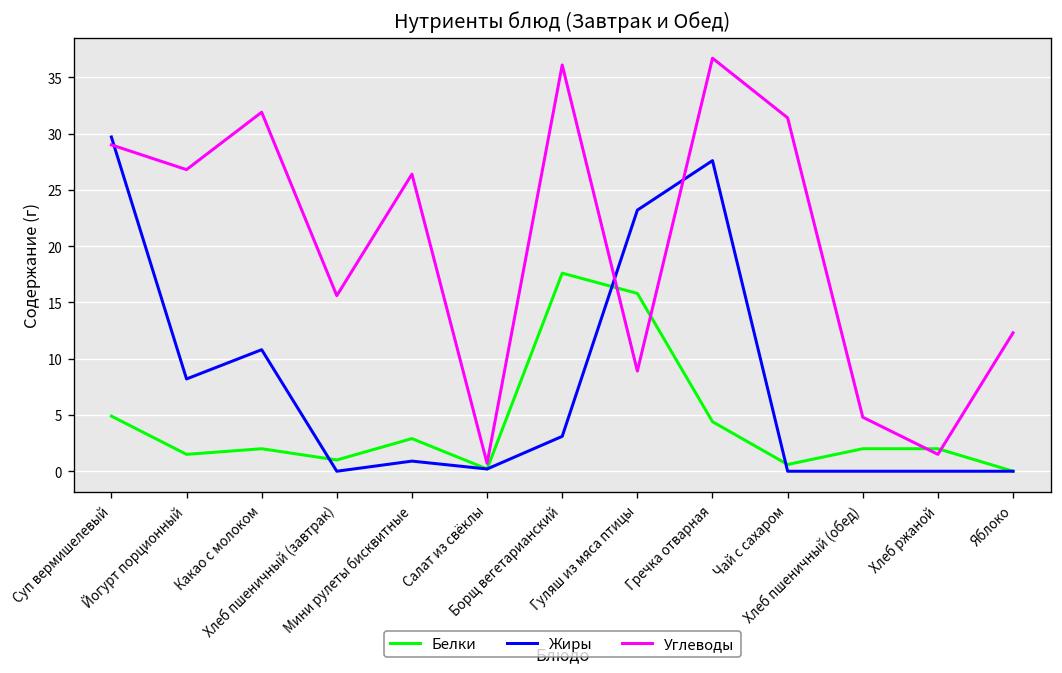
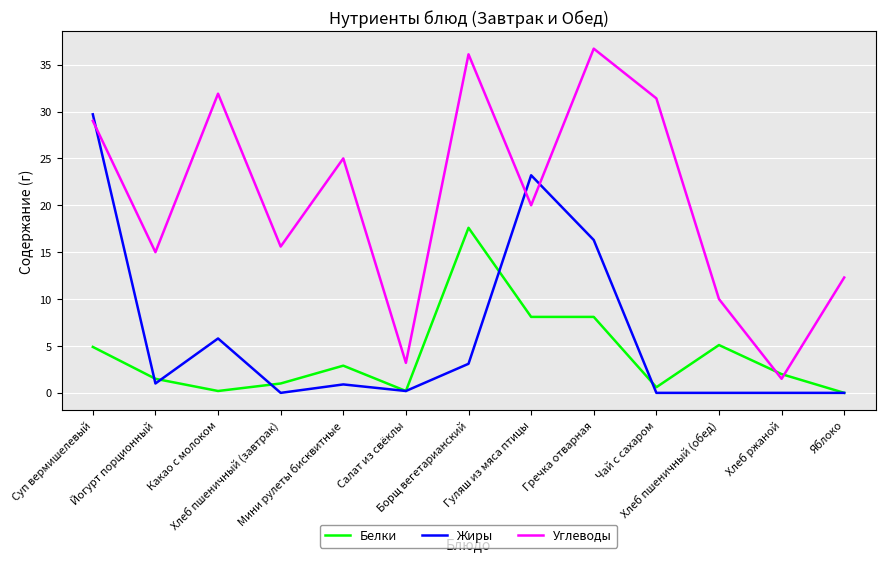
Жиры, Йогурт порционный: 8 -> 1
Углеводы, Йогурт порционный: 27 -> 15
Белки, Какао с молоком: 2 -> 0
Жиры, Какао с молоком: 11 -> 6
Углеводы, Мини рулеты бисквитные: 26 -> 25
Углеводы, Салат из свёклы: 1 -> 3
Белки, Гуляш из мяса птицы: 16 -> 8
Углеводы, Гуляш из мяса птицы: 9 -> 20
Белки, Гречка отварная: 4 -> 8
Жиры, Гречка отварная: 28 -> 16
Белки, Хлеб пшеничный (обед): 2 -> 5
Углеводы, Хлеб пшеничный (обед): 5 -> 10
